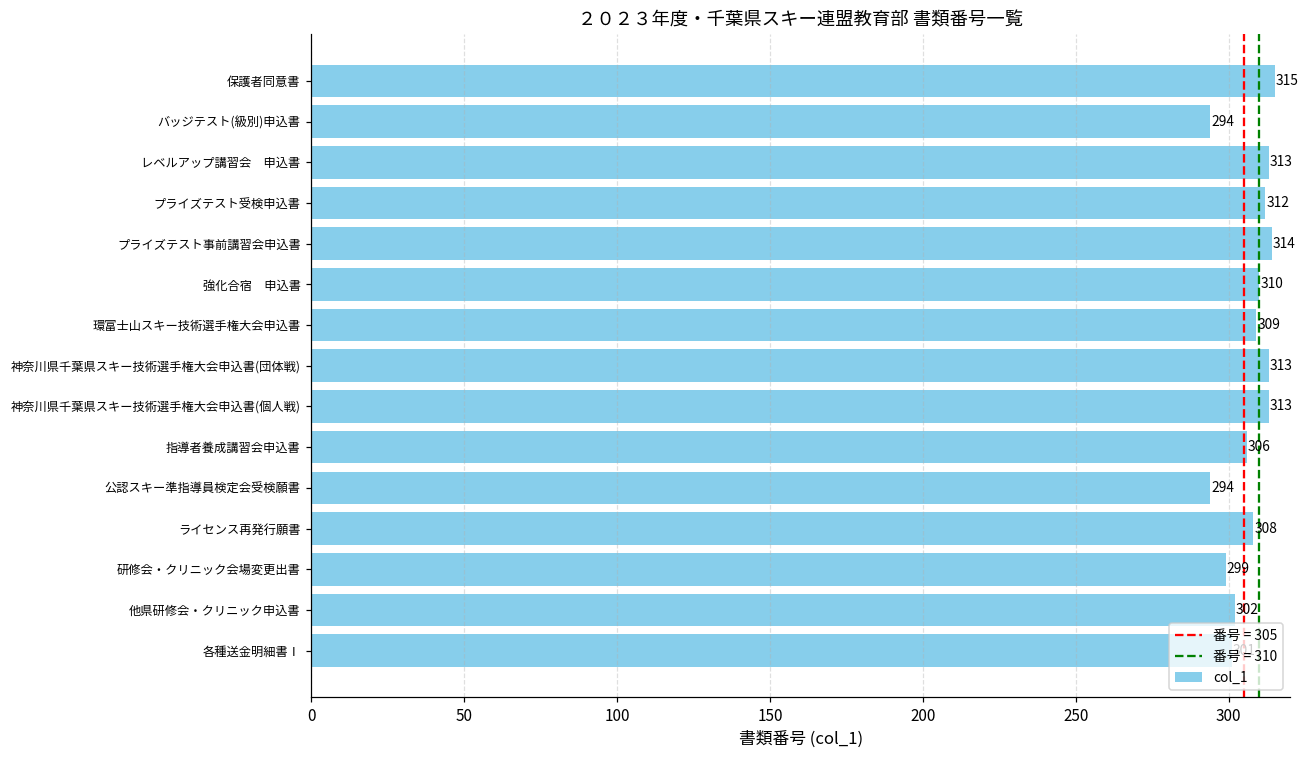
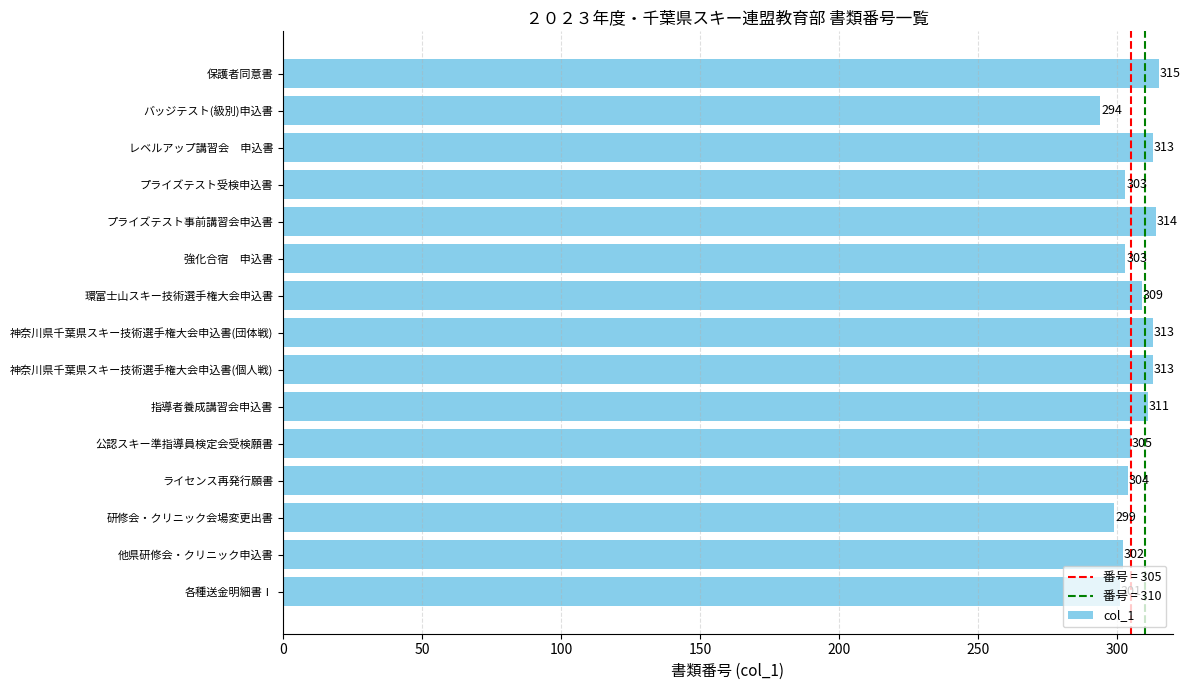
プライズテスト受検申込書: 312 -> 303
強化合宿 申込書: 310 -> 303
指導者養成講習会申込書: 306 -> 311
公認スキー準指導員検定会受検願書: 294 -> 305
ライセンス再発行願書: 308 -> 304
